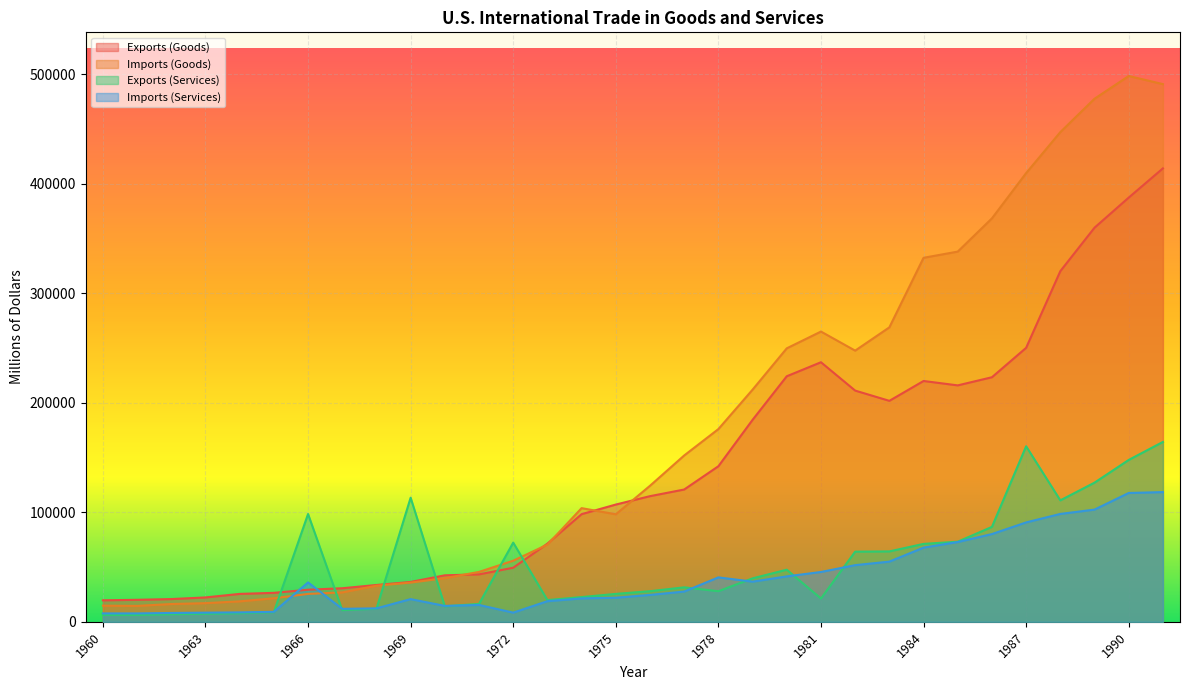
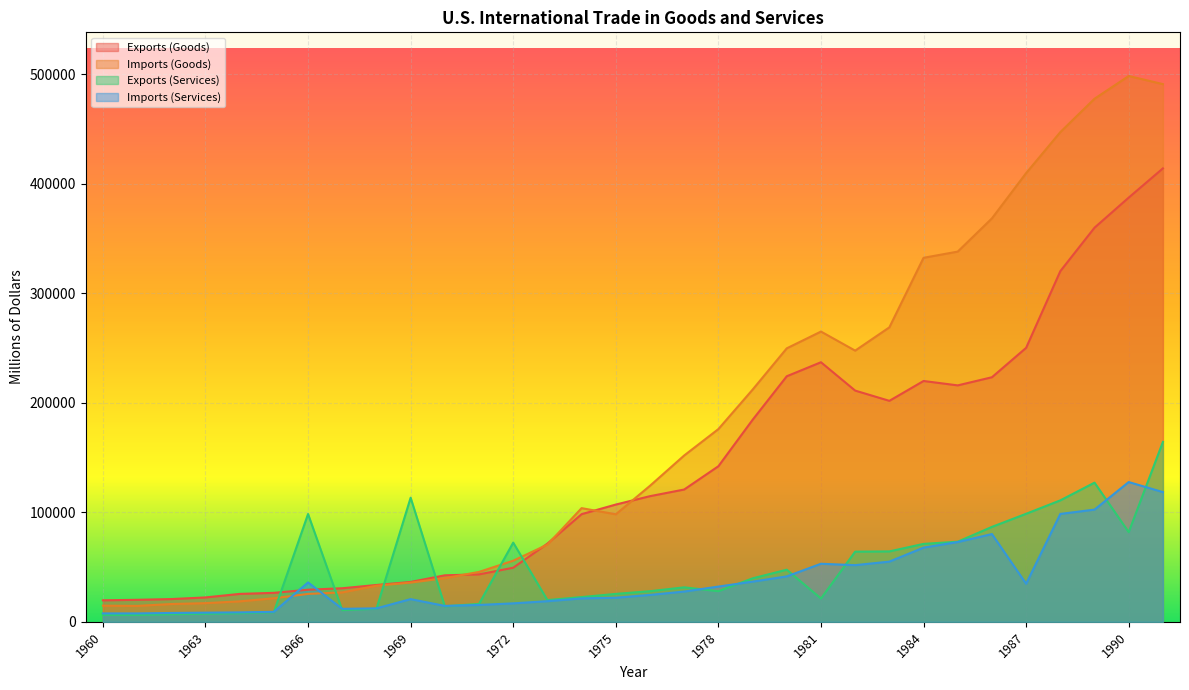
Imports (Services), 1972: 8000 -> 17000
Imports (Services), 1978: 41000 -> 32000
Imports (Services), 1981: 46000 -> 53000
Exports (Services), 1987: 160000 -> 99000
Imports (Services), 1987: 91000 -> 35000
Exports (Services), 1990: 148000 -> 82000
Imports (Services), 1990: 118000 -> 128000
